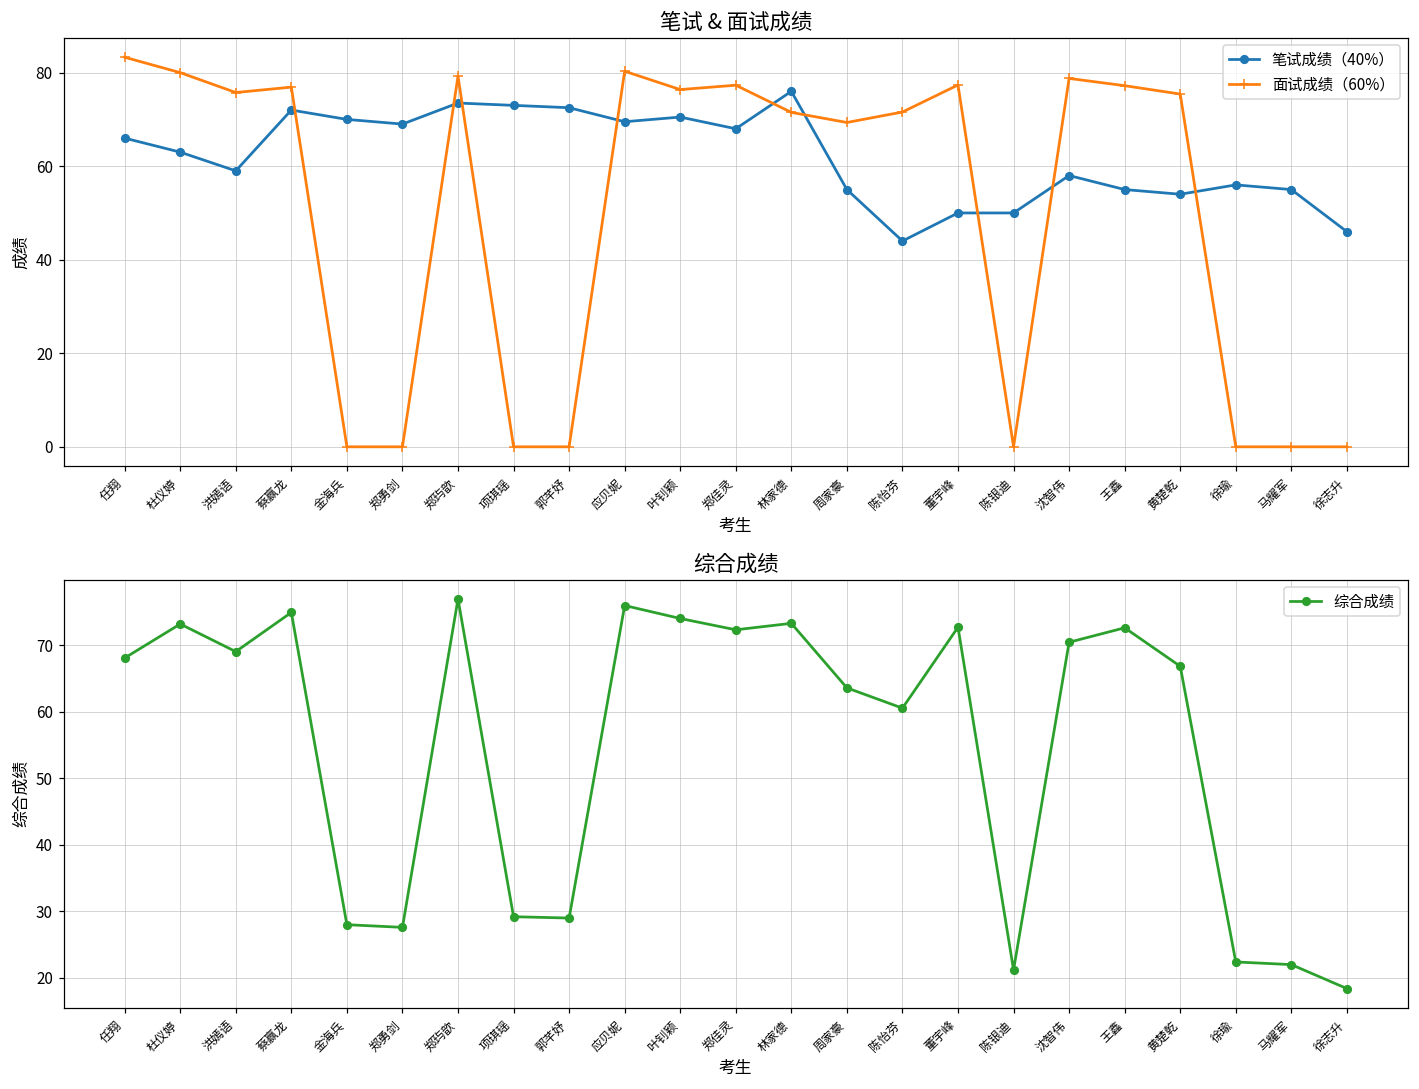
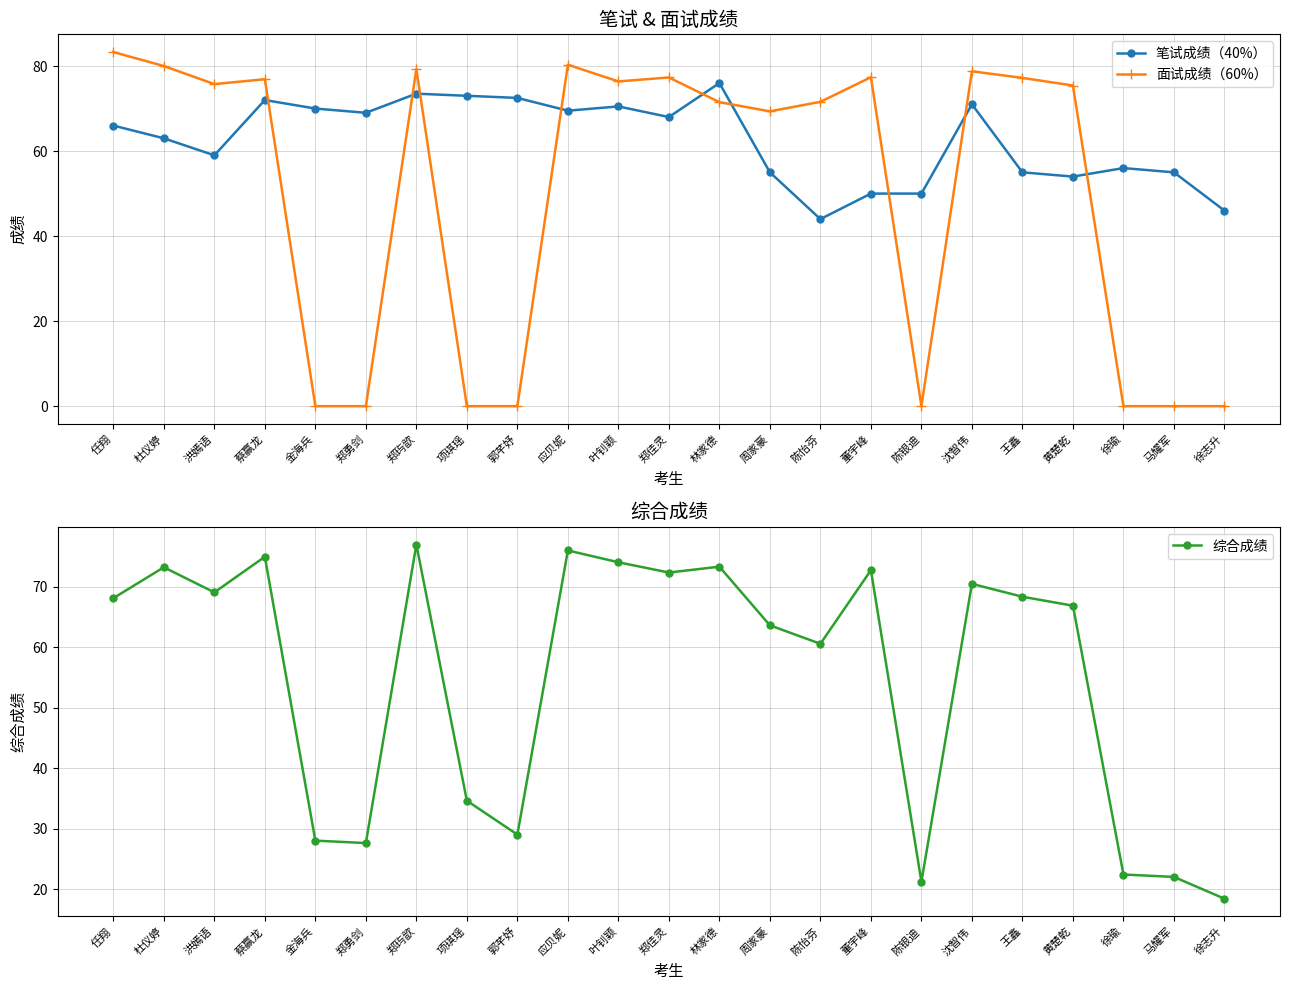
笔试 & 面试成绩, 笔试成绩（40%）, 沈智伟: 58 -> 71
综合成绩, 项琪瑶: 29 -> 35
综合成绩, 王鑫: 73 -> 68
